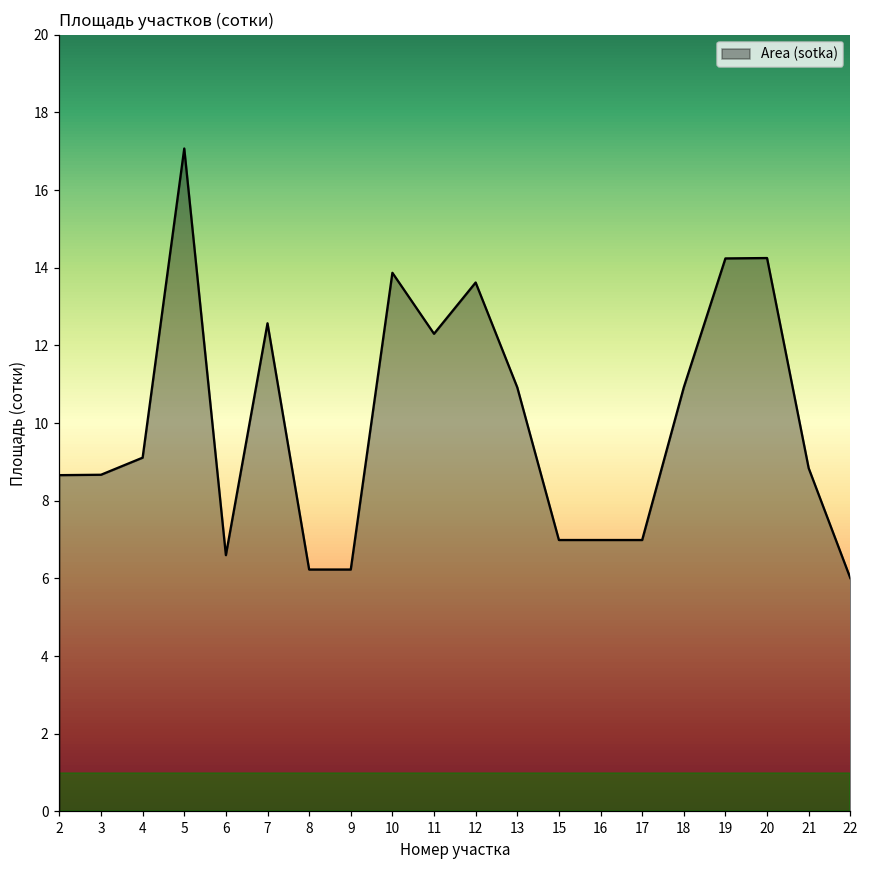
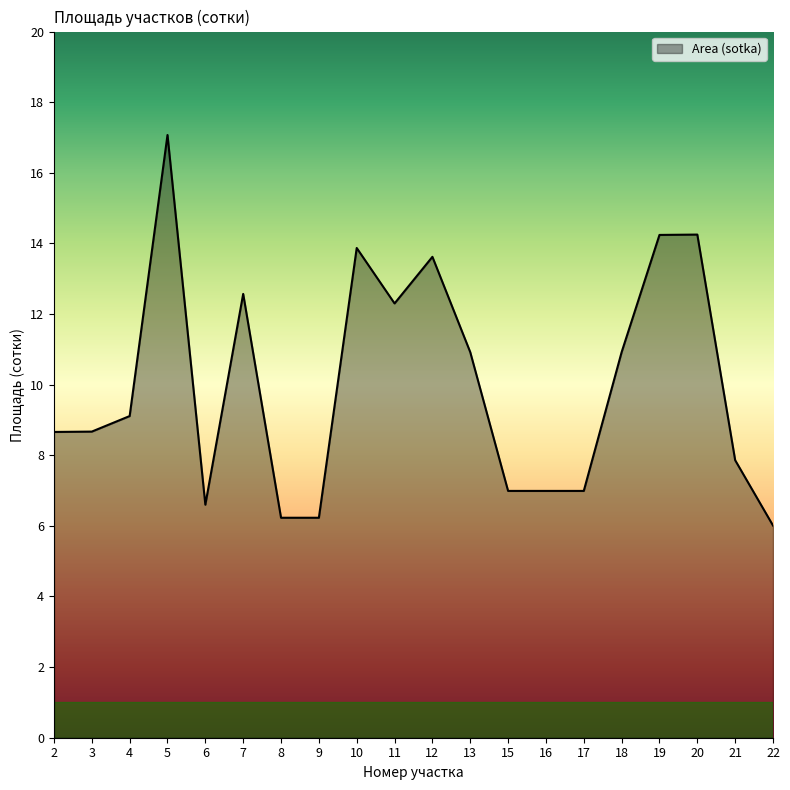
21: 8.8 -> 7.9
